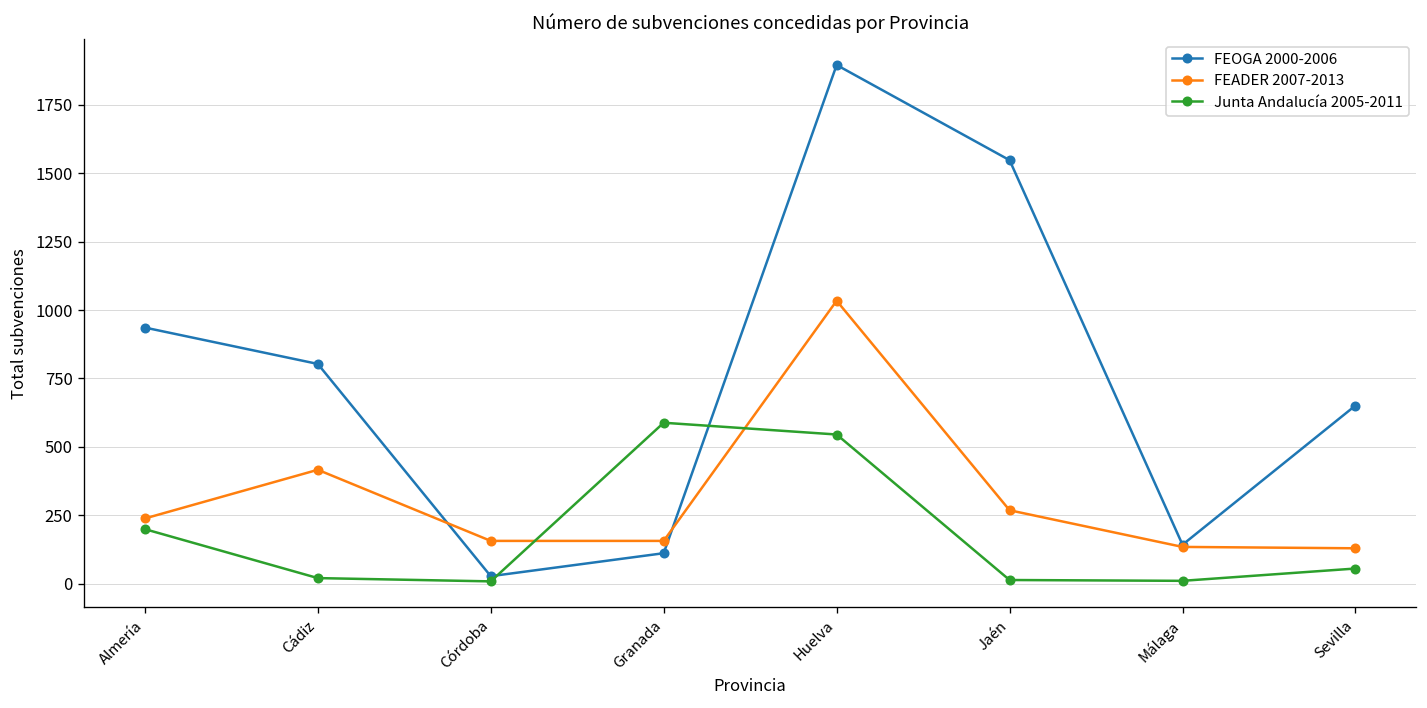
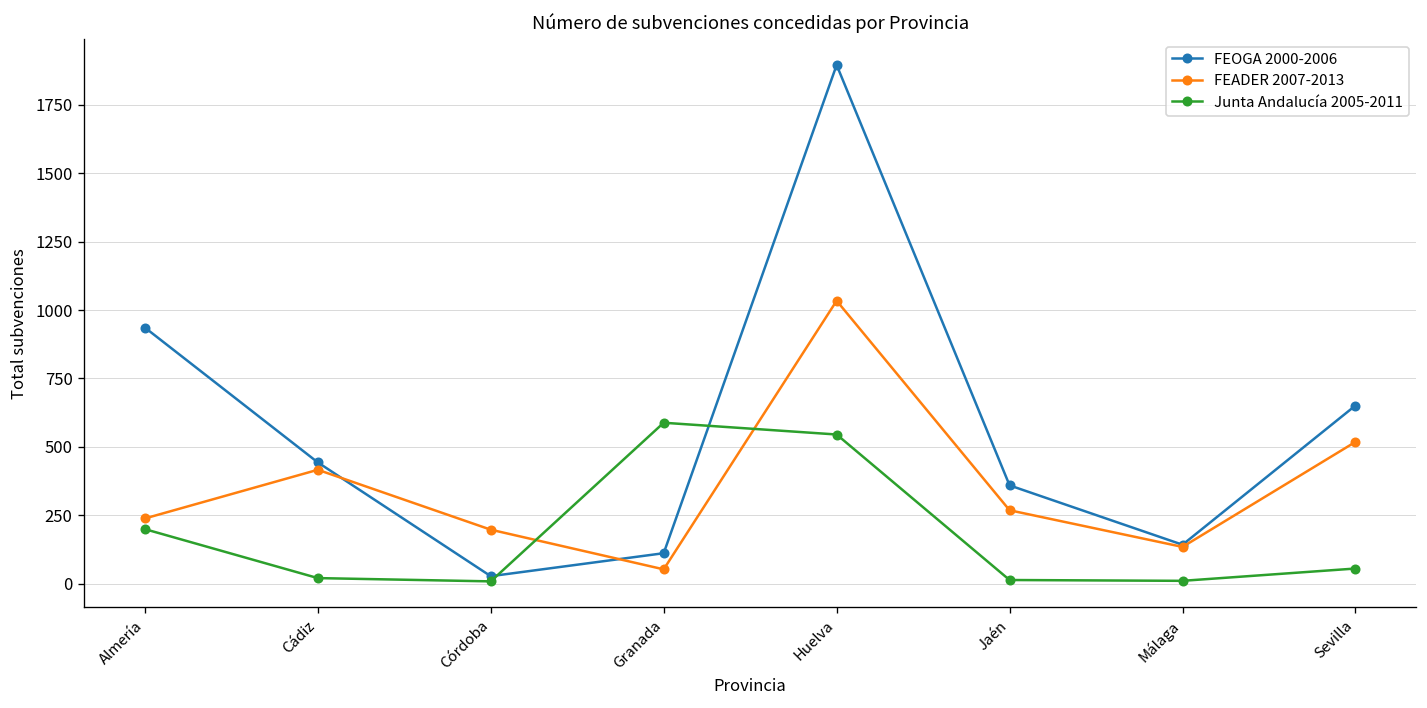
FEOGA 2000-2006, Cádiz: 800 -> 440
FEADER 2007-2013, Córdoba: 160 -> 200
FEADER 2007-2013, Granada: 160 -> 50
FEOGA 2000-2006, Jaén: 1550 -> 360
FEADER 2007-2013, Sevilla: 130 -> 520
